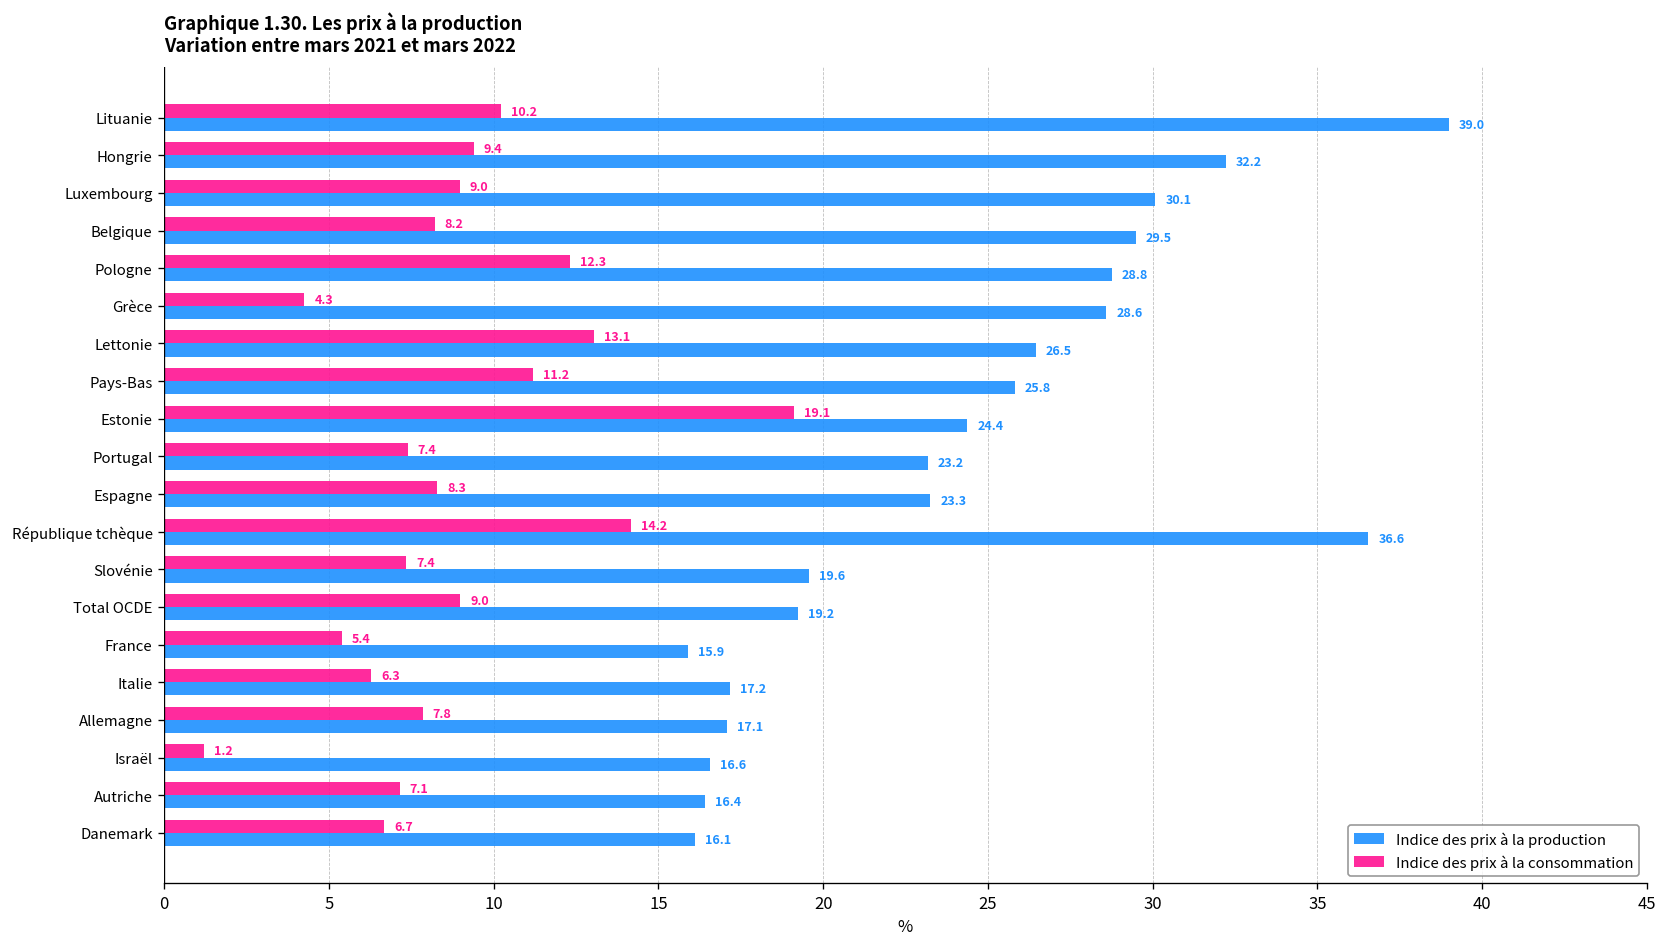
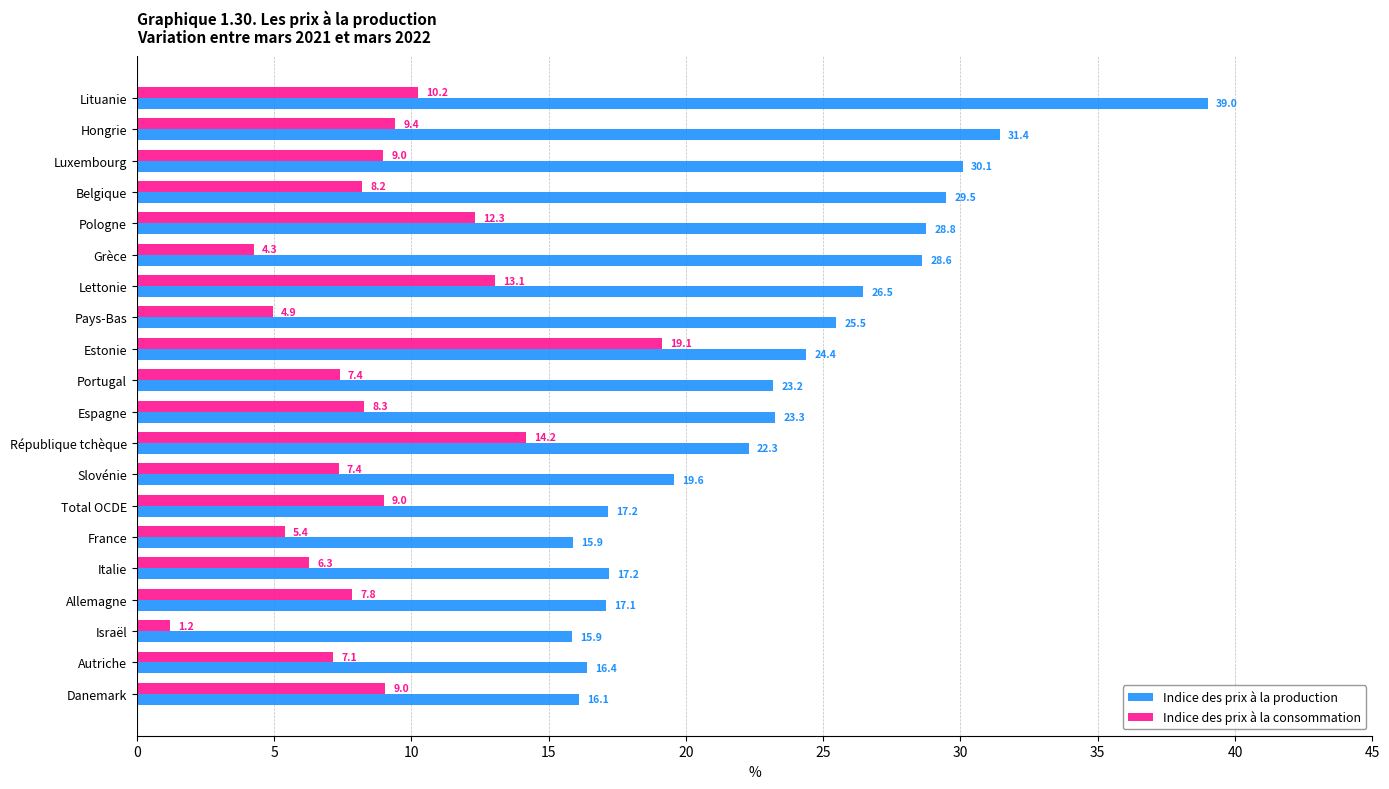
Indice des prix à la production, Hongrie: 32.2 -> 31.4
Indice des prix à la consommation, Pays-Bas: 11.2 -> 4.9
Indice des prix à la production, Pays-Bas: 25.8 -> 25.5
Indice des prix à la production, République tchèque: 36.6 -> 22.3
Indice des prix à la production, Total OCDE: 19.2 -> 17.2
Indice des prix à la production, Israël: 16.6 -> 15.9
Indice des prix à la consommation, Danemark: 6.7 -> 9.0
